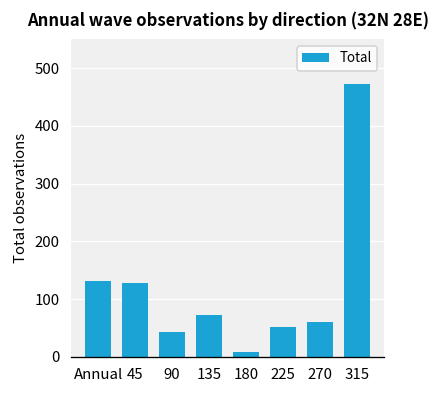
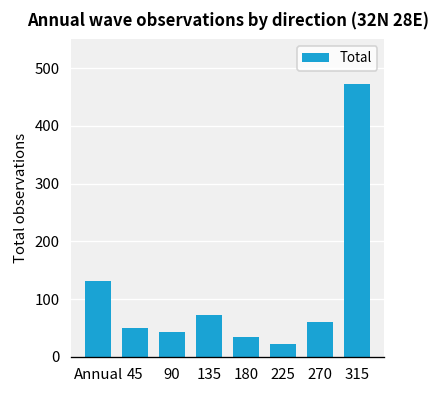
45: 130 -> 50
180: 10 -> 30
225: 50 -> 20
